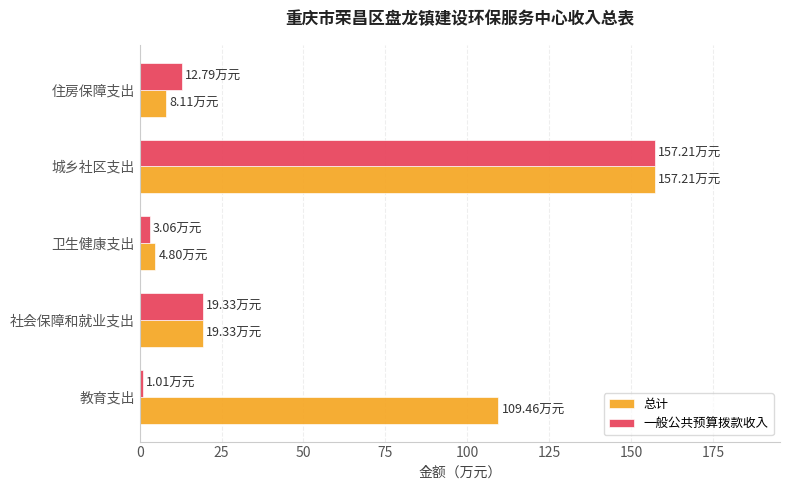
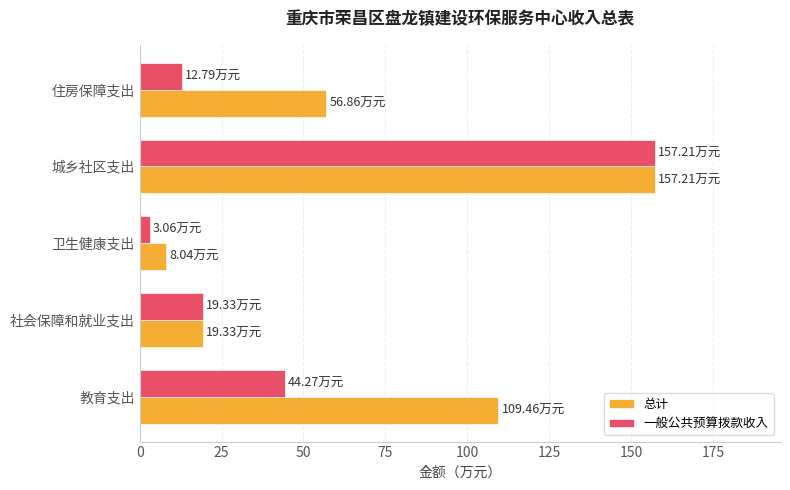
总计, 住房保障支出: 8.11 -> 56.86
总计, 卫生健康支出: 4.80 -> 8.04
一般公共预算拨款收入, 教育支出: 1.01 -> 44.27
